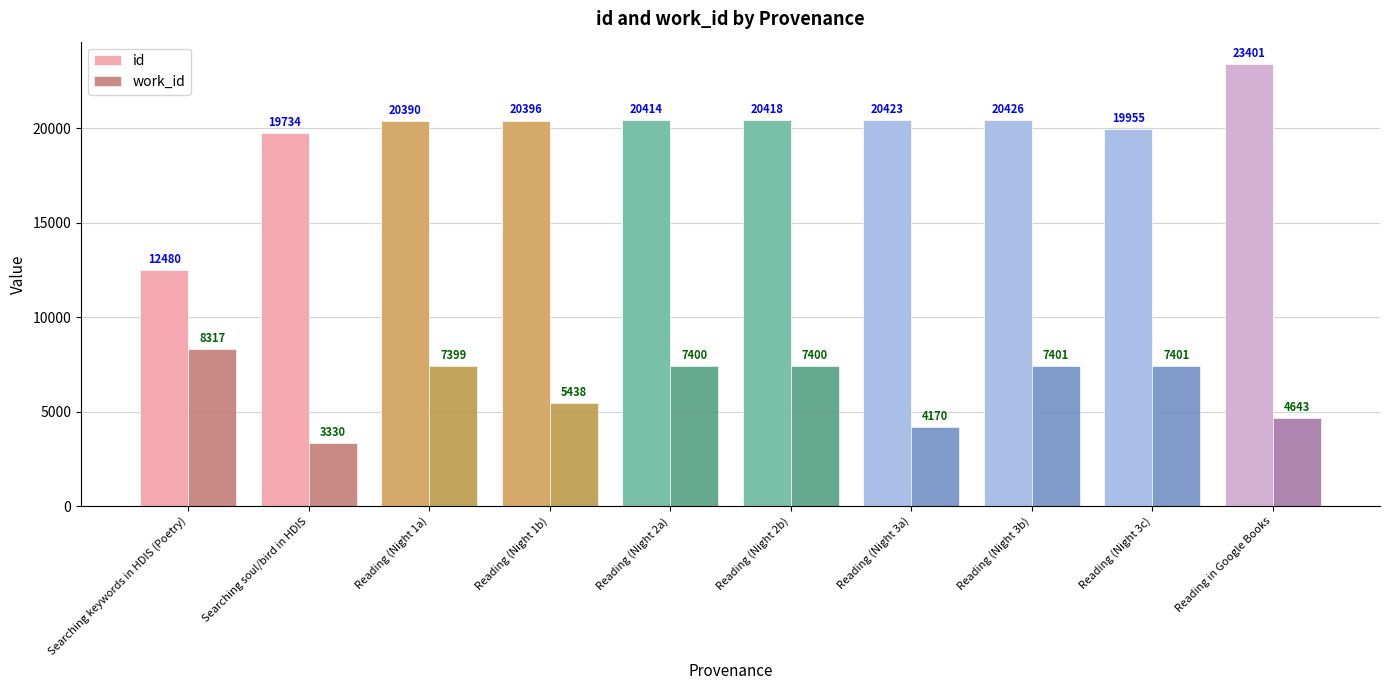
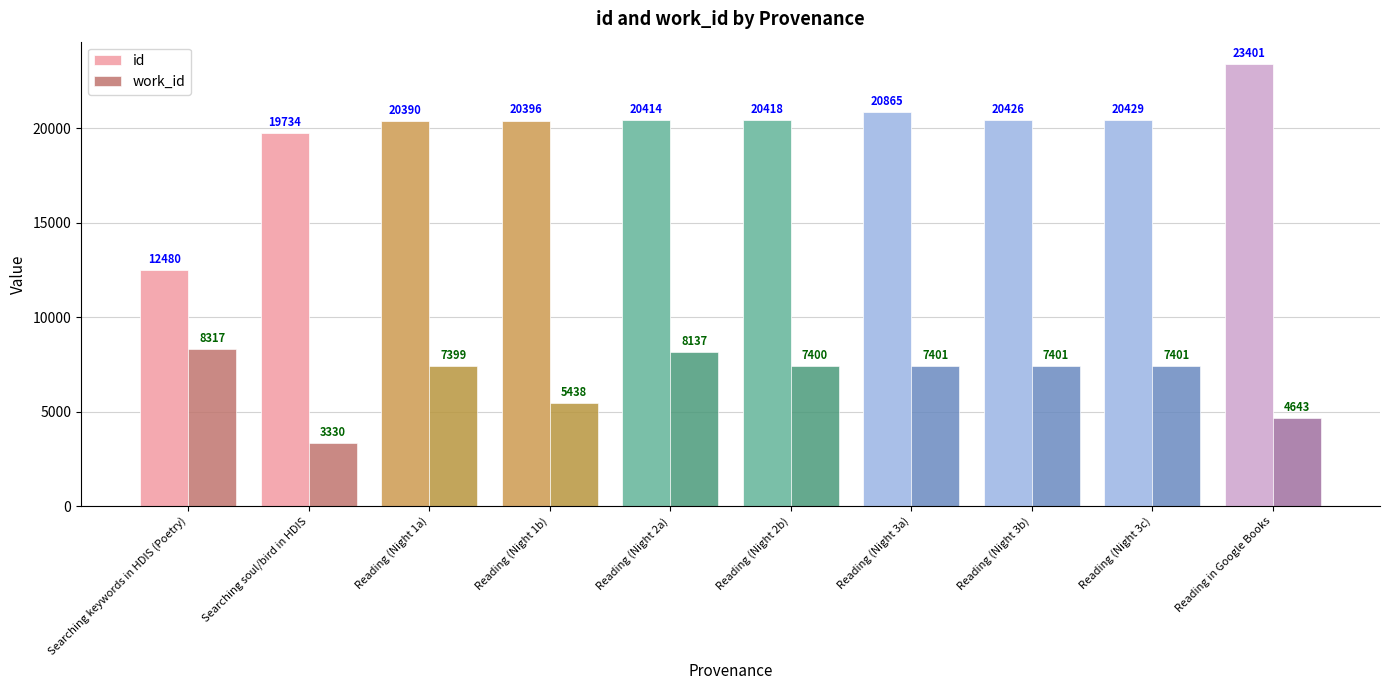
work_id, Reading (Night 2a): 7400 -> 8137
id, Reading (Night 3a): 20423 -> 20865
work_id, Reading (Night 3a): 4170 -> 7401
id, Reading (Night 3c): 19955 -> 20429
